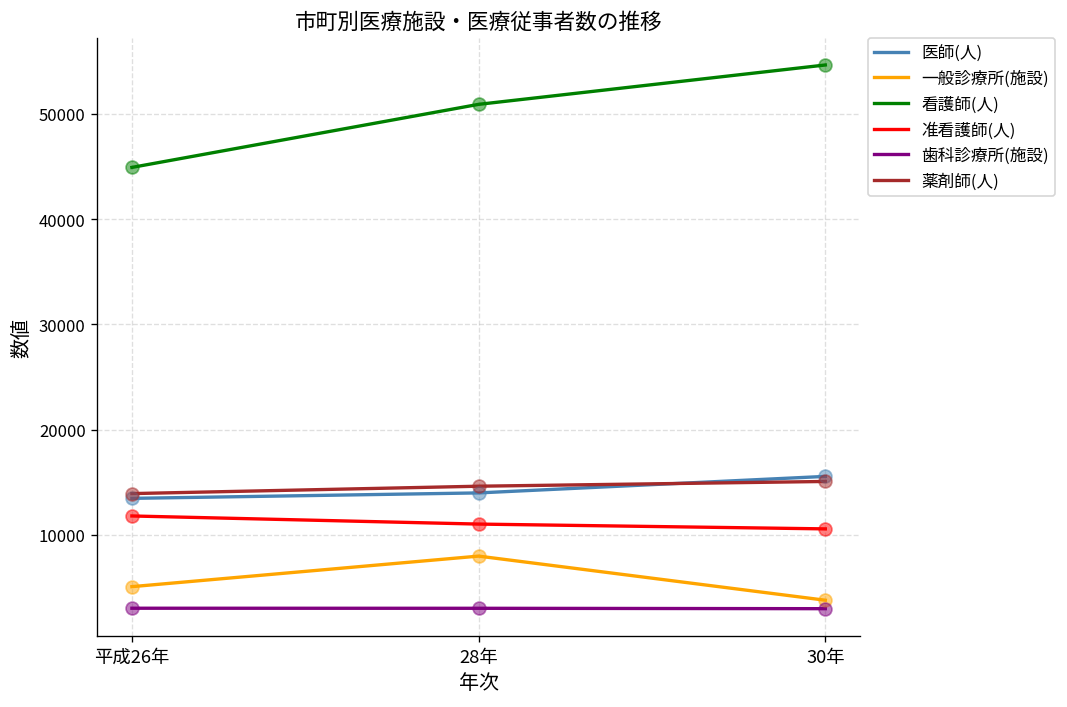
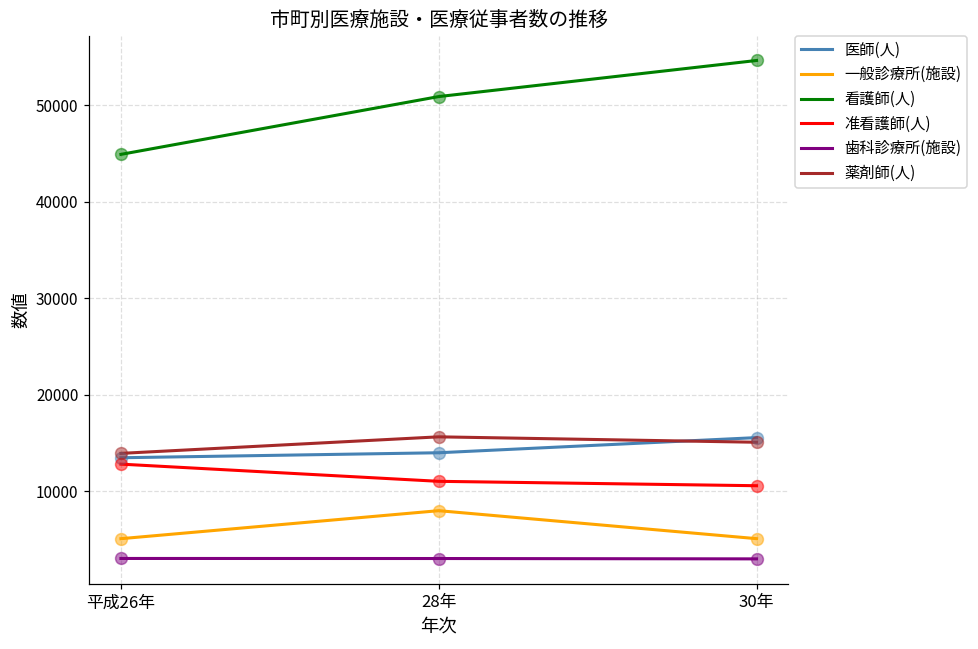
准看護師(人), 平成26年: 12000 -> 13000
薬剤師(人), 28年: 15000 -> 16000
一般診療所(施設), 30年: 4000 -> 5000
